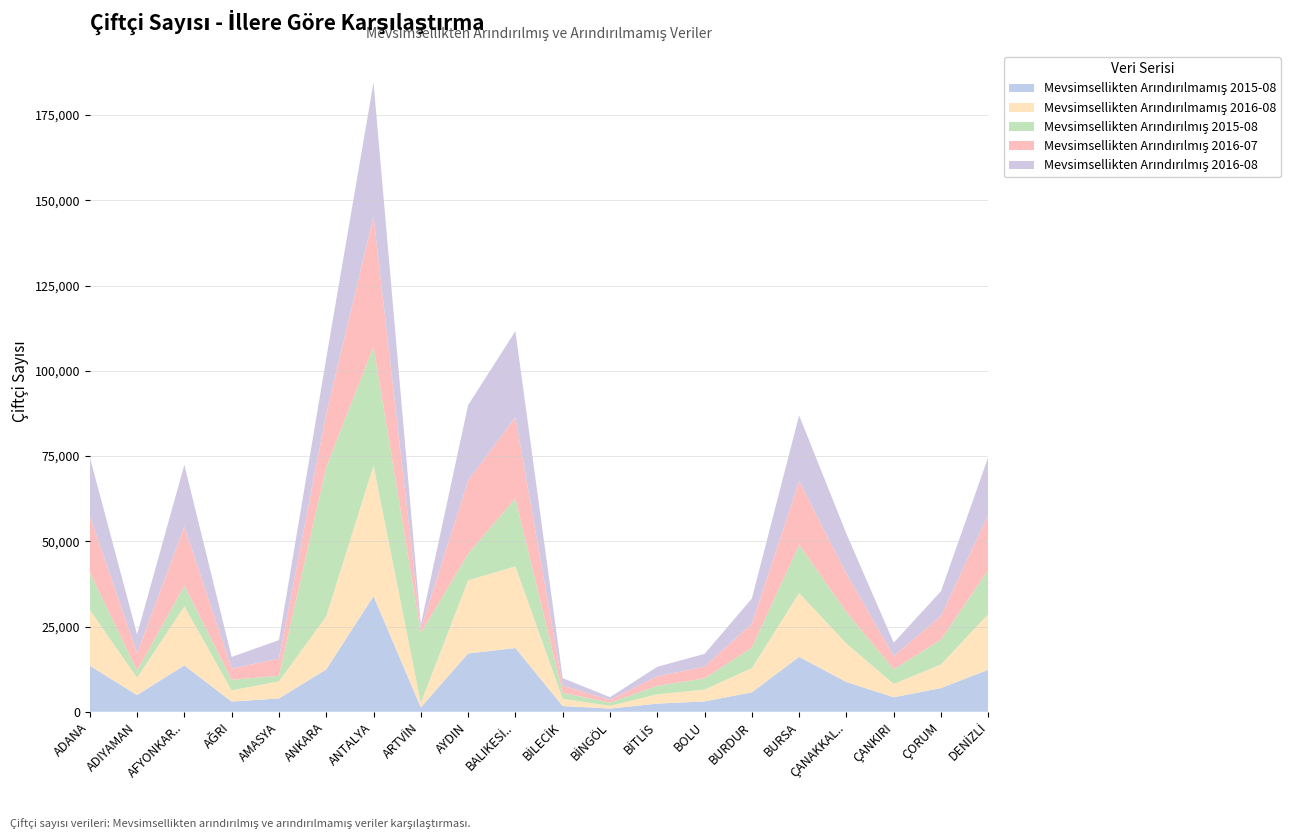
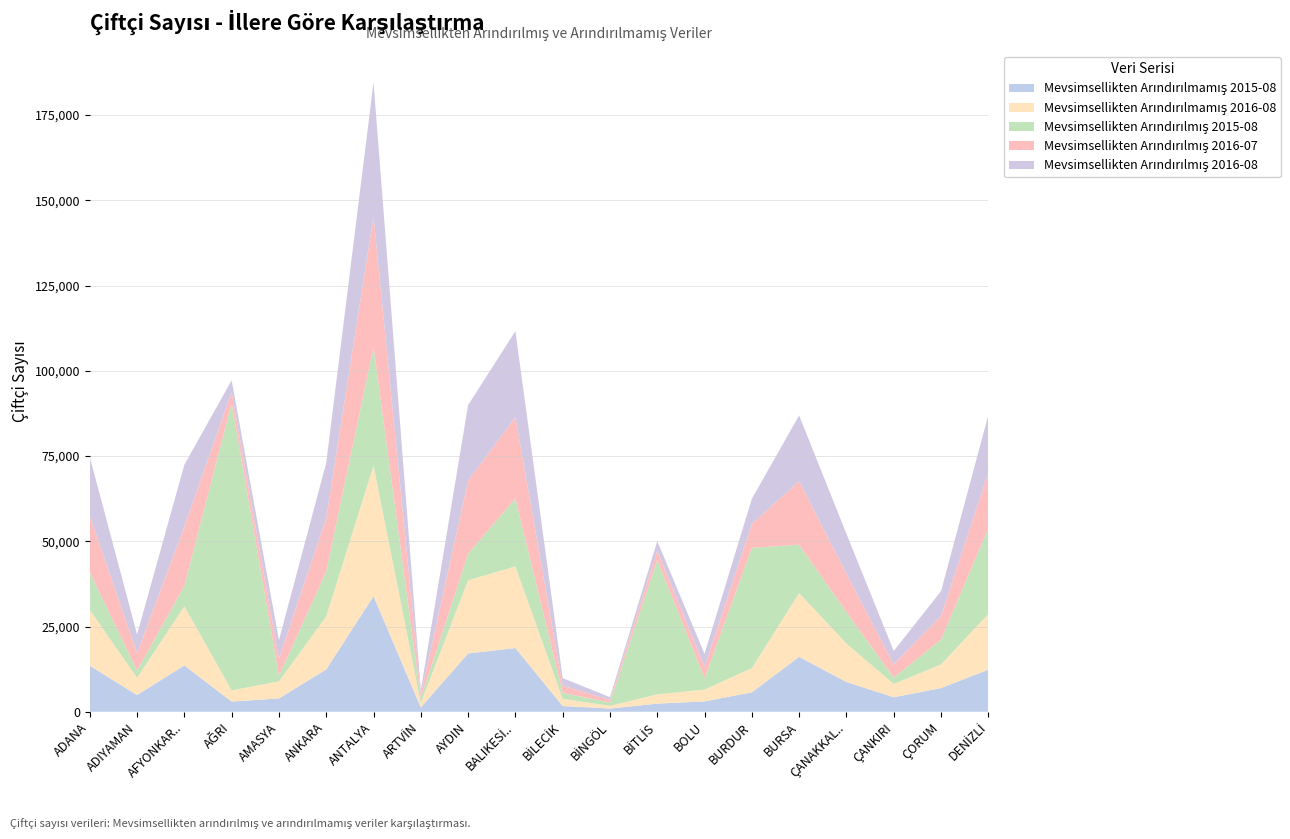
Mevsimsellikten Arındırılmış 2015-08, AĞRI: 3,000 -> 84,000
Mevsimsellikten Arındırılmış 2015-08, ANKARA: 44,000 -> 13,000
Mevsimsellikten Arındırılmış 2015-08, ARTVİN: 21,000 -> 1,000
Mevsimsellikten Arındırılmış 2015-08, BİTLİS: 2,000 -> 39,000
Mevsimsellikten Arındırılmış 2015-08, BURDUR: 6,000 -> 35,000
Mevsimsellikten Arındırılmış 2015-08, ÇANKIRI: 4,000 -> 2,000
Mevsimsellikten Arındırılmış 2015-08, DENİZLİ: 13,000 -> 25,000
